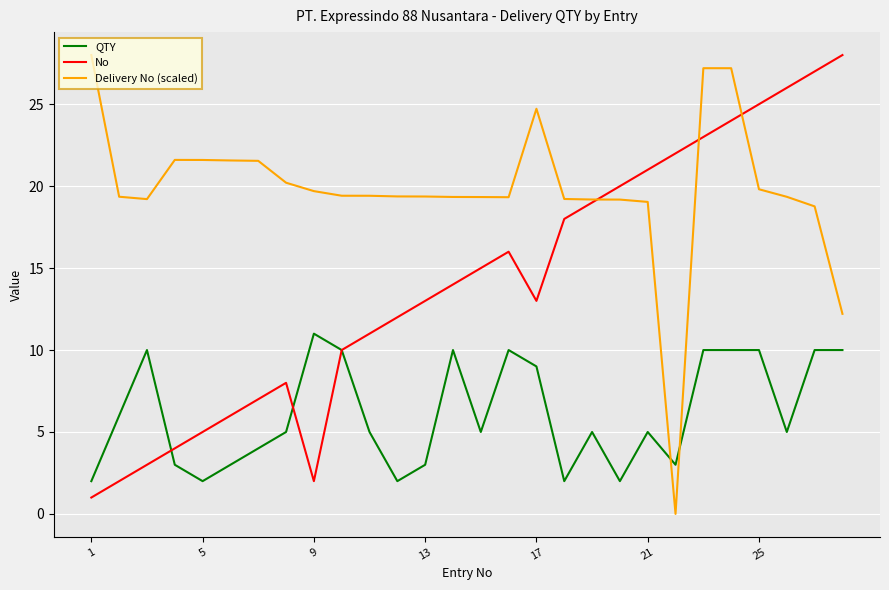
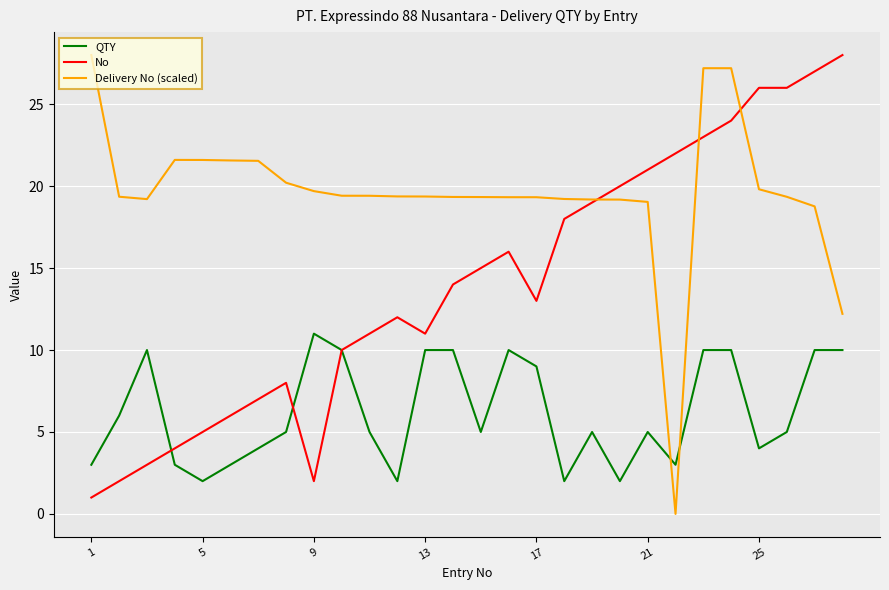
QTY, 1: 2 -> 3
QTY, 13: 3 -> 10
No, 13: 13 -> 11
Delivery No (scaled), 17: 24.7 -> 19.3
QTY, 25: 10 -> 4
No, 25: 25 -> 26
